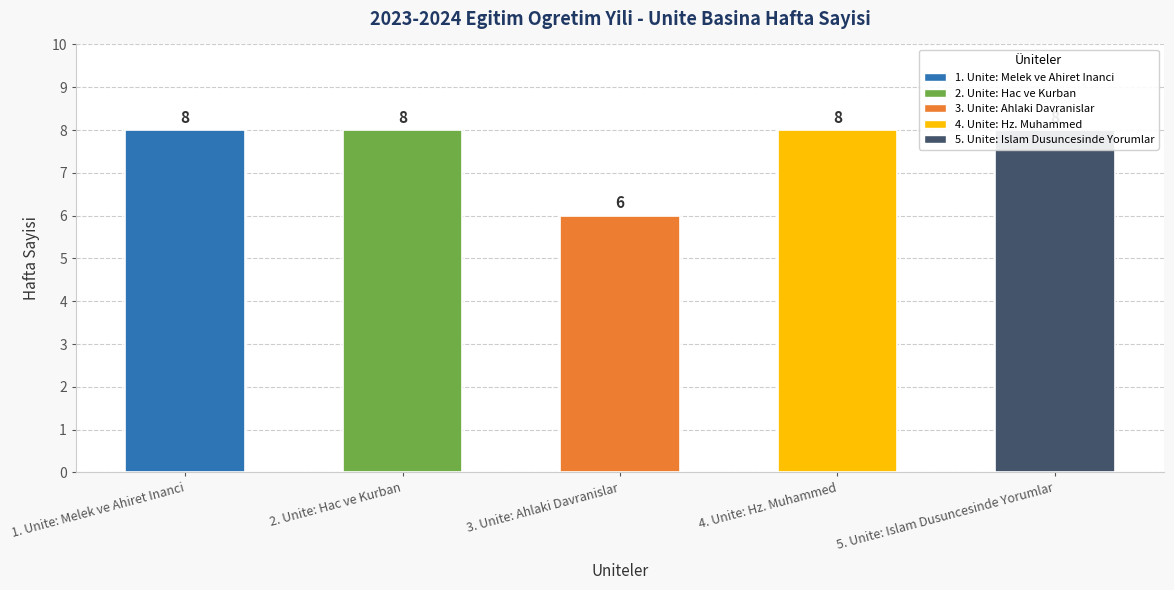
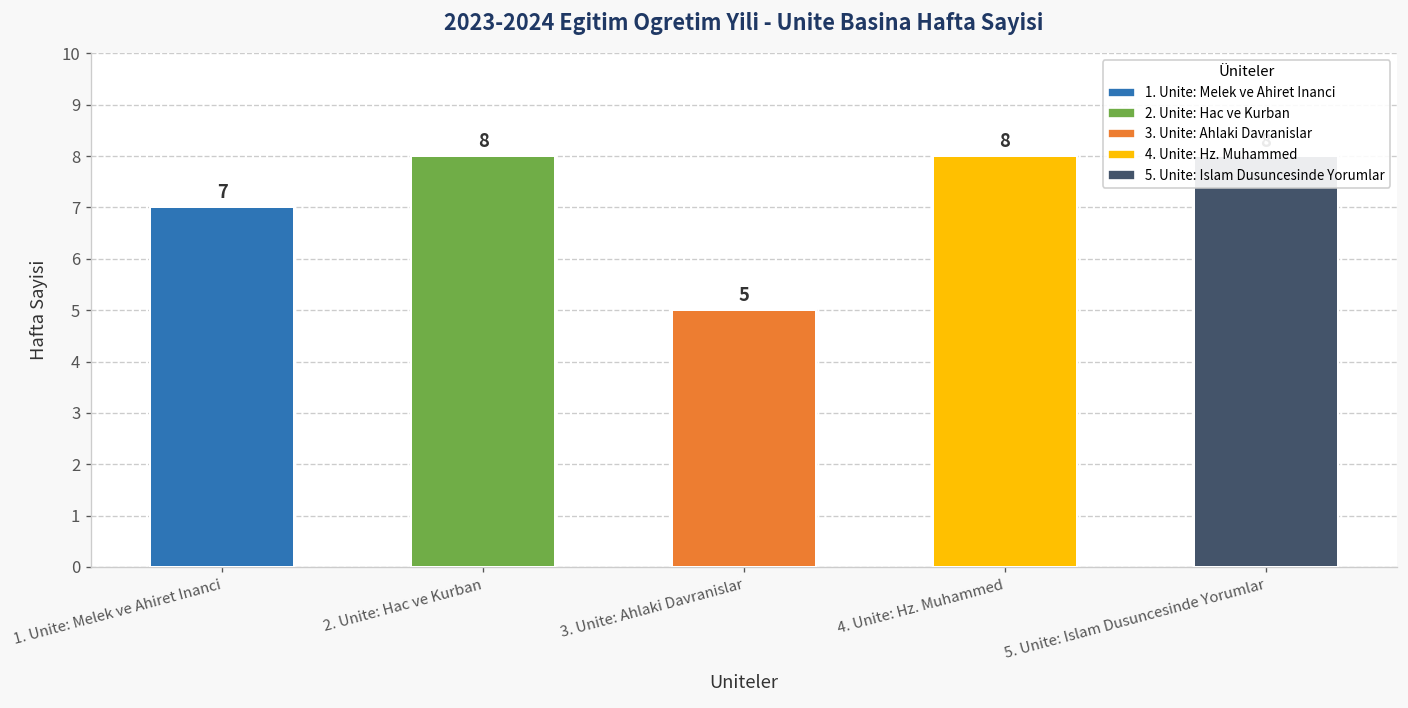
1. Unite: Melek ve Ahiret Inanci: 8 -> 7
3. Unite: Ahlaki Davranislar: 6 -> 5
